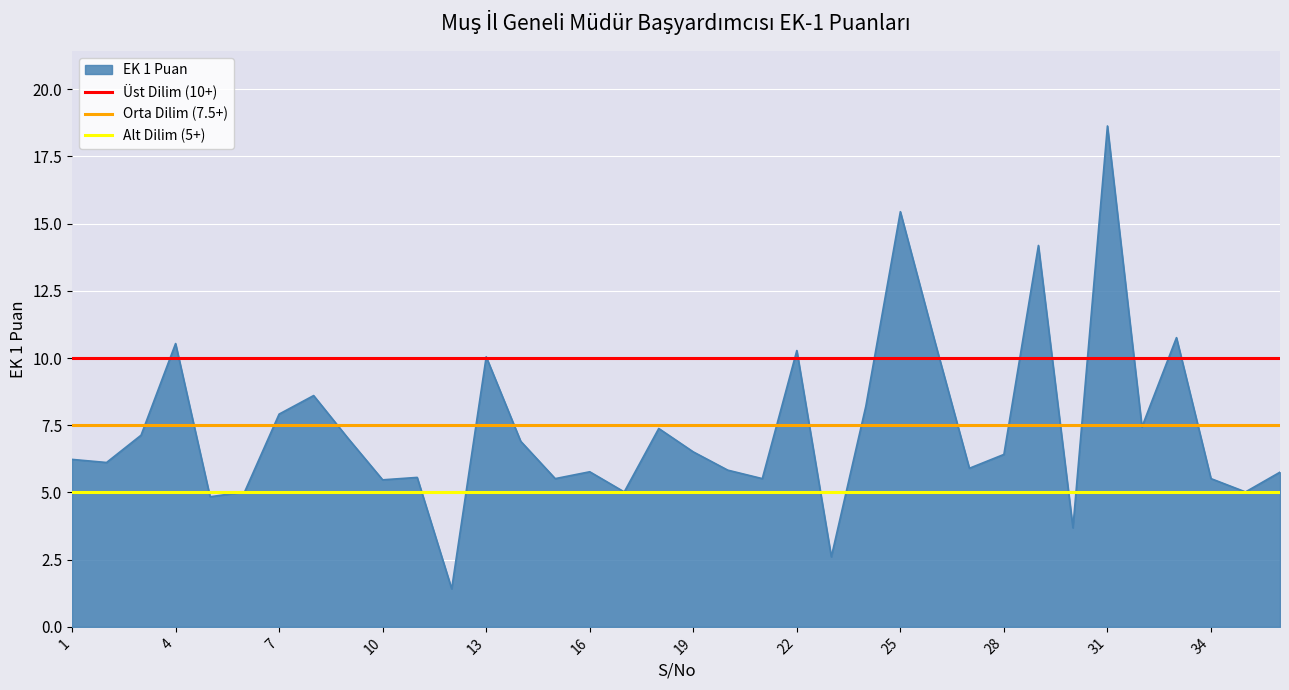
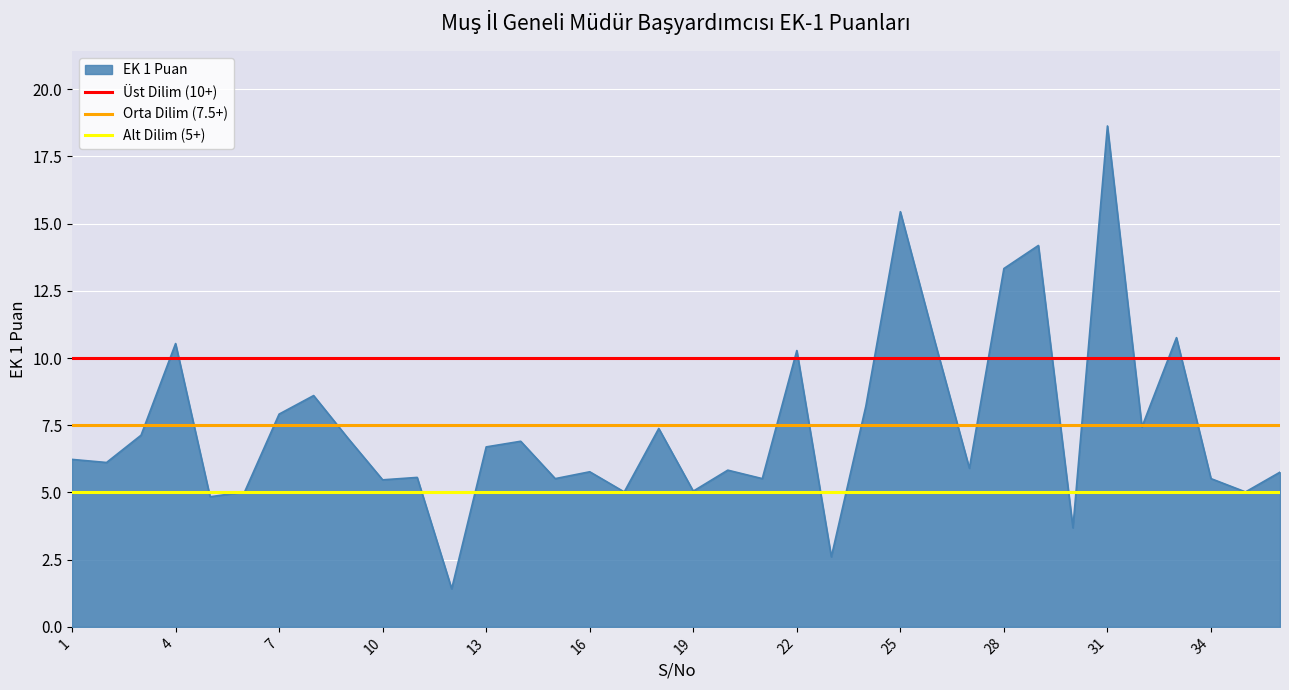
13: 10.0 -> 6.7
19: 6.5 -> 5.1
28: 6.4 -> 13.3
